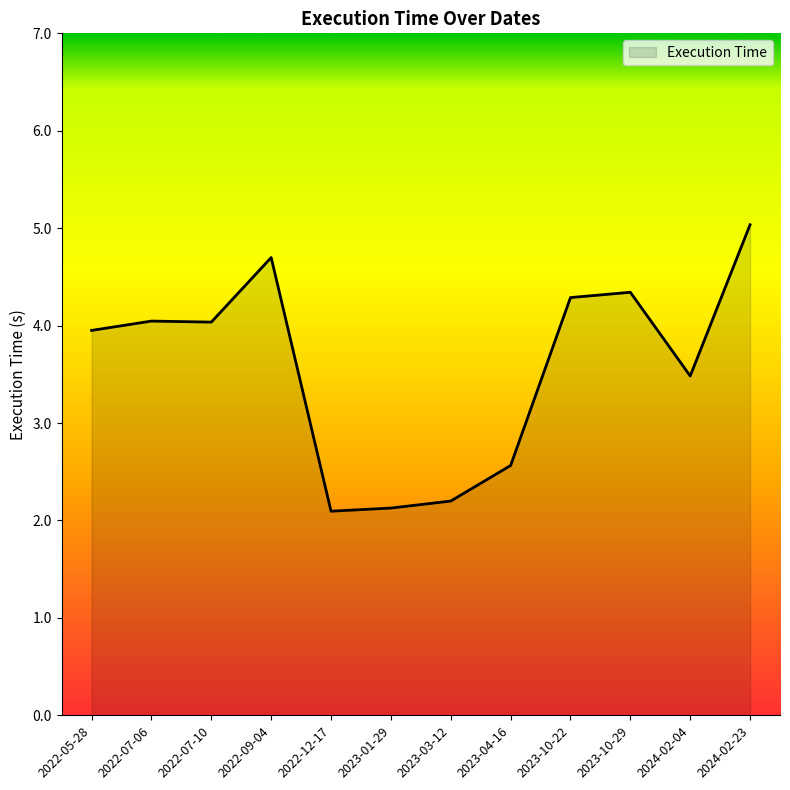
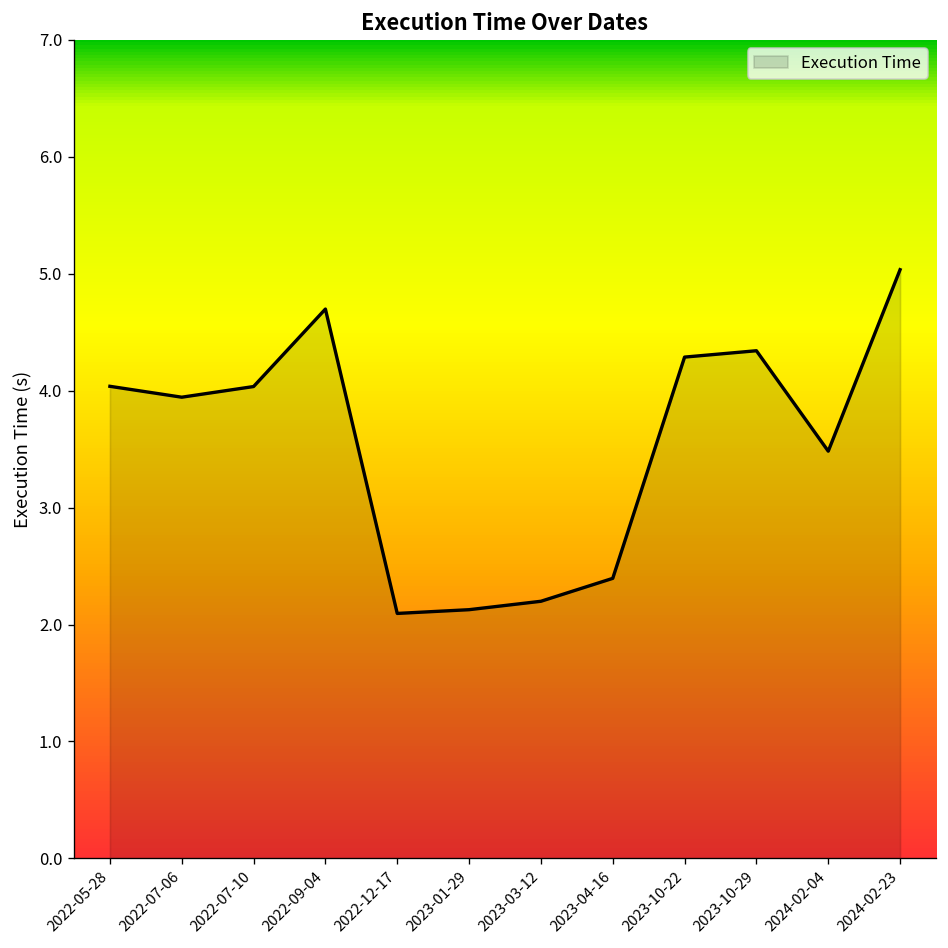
2022-05-28: 3.95 -> 4.04
2022-07-06: 4.0 -> 3.9
2023-04-16: 2.6 -> 2.4
